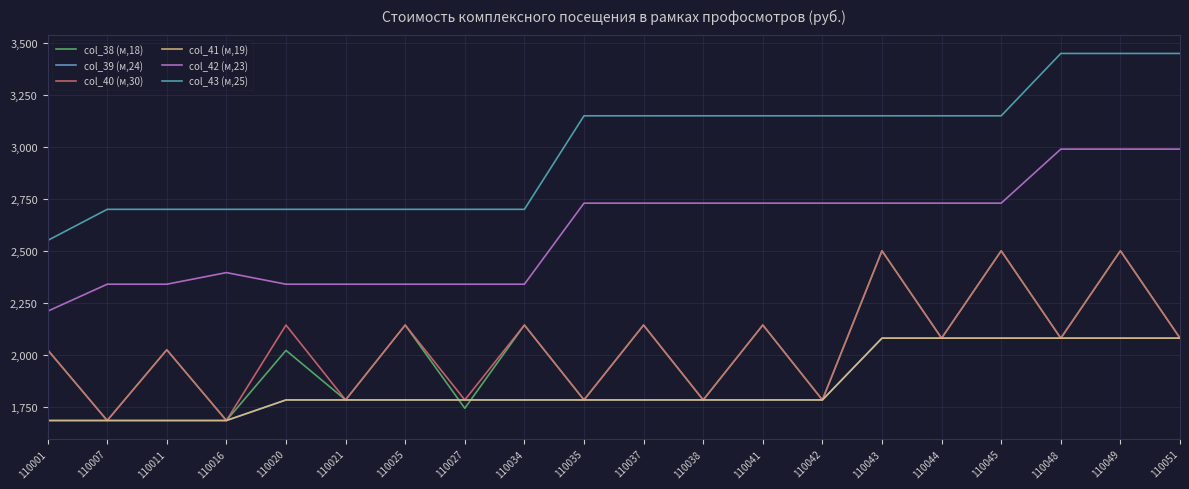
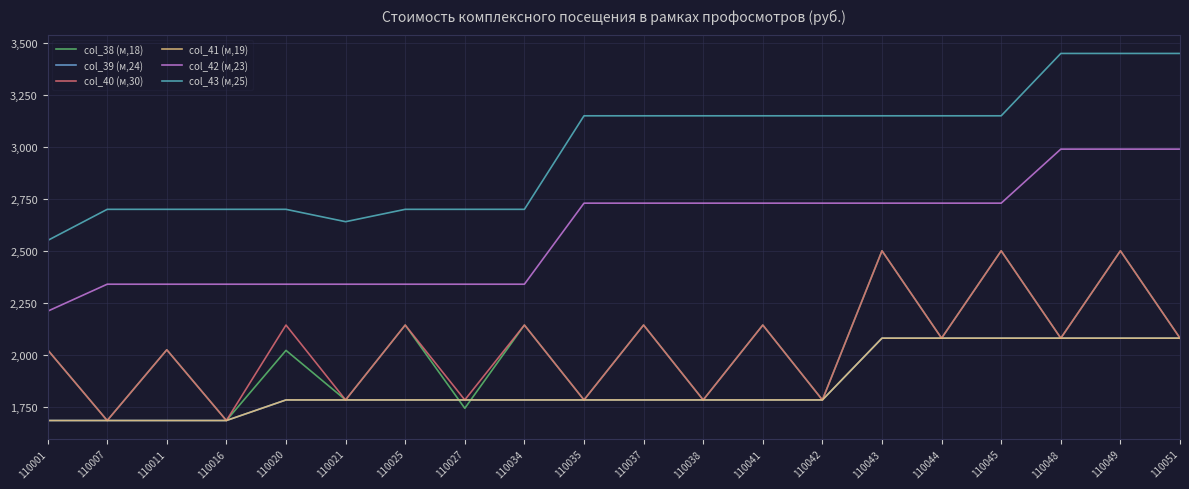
col_42 (м,23), 110016: 2,400 -> 2,340
col_43 (м,25), 110021: 2,700 -> 2,640
